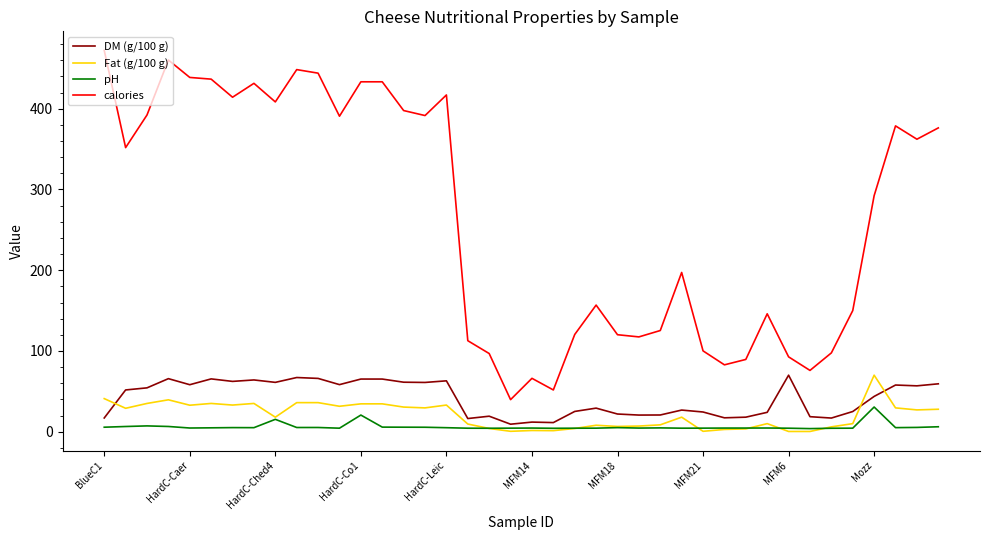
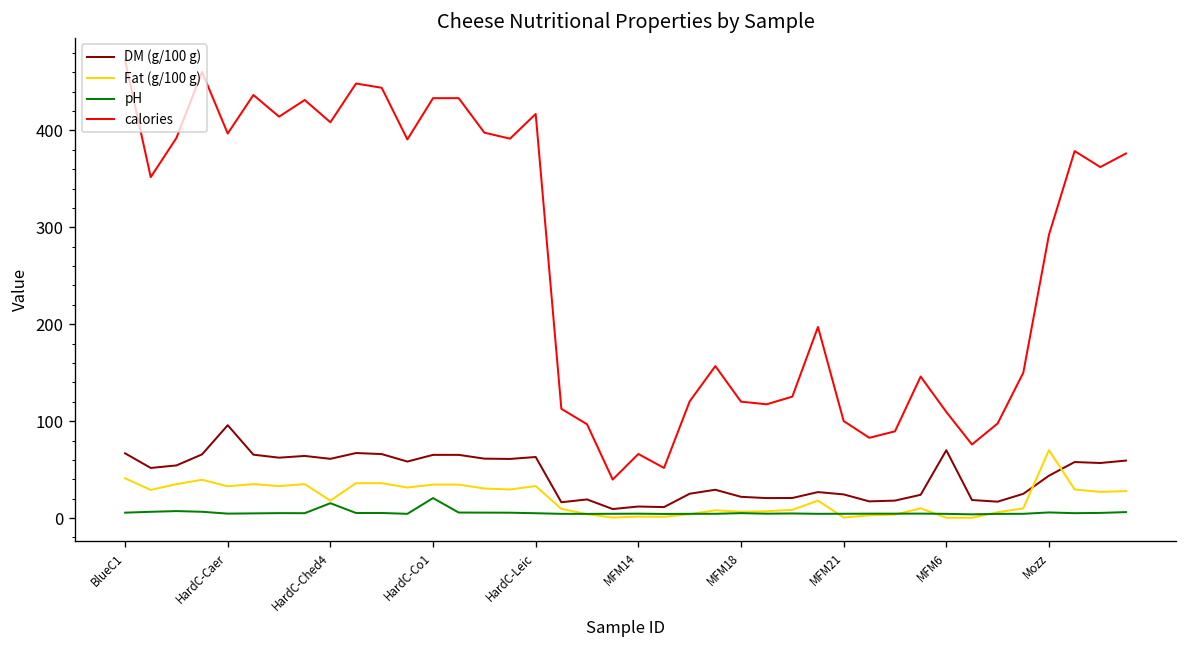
DM (g/100 g), BlueC1: 20 -> 70
DM (g/100 g), HardC-Caer: 60 -> 100
calories, HardC-Caer: 440 -> 400
calories, MFM6: 90 -> 110
pH, Mozz: 30 -> 10
